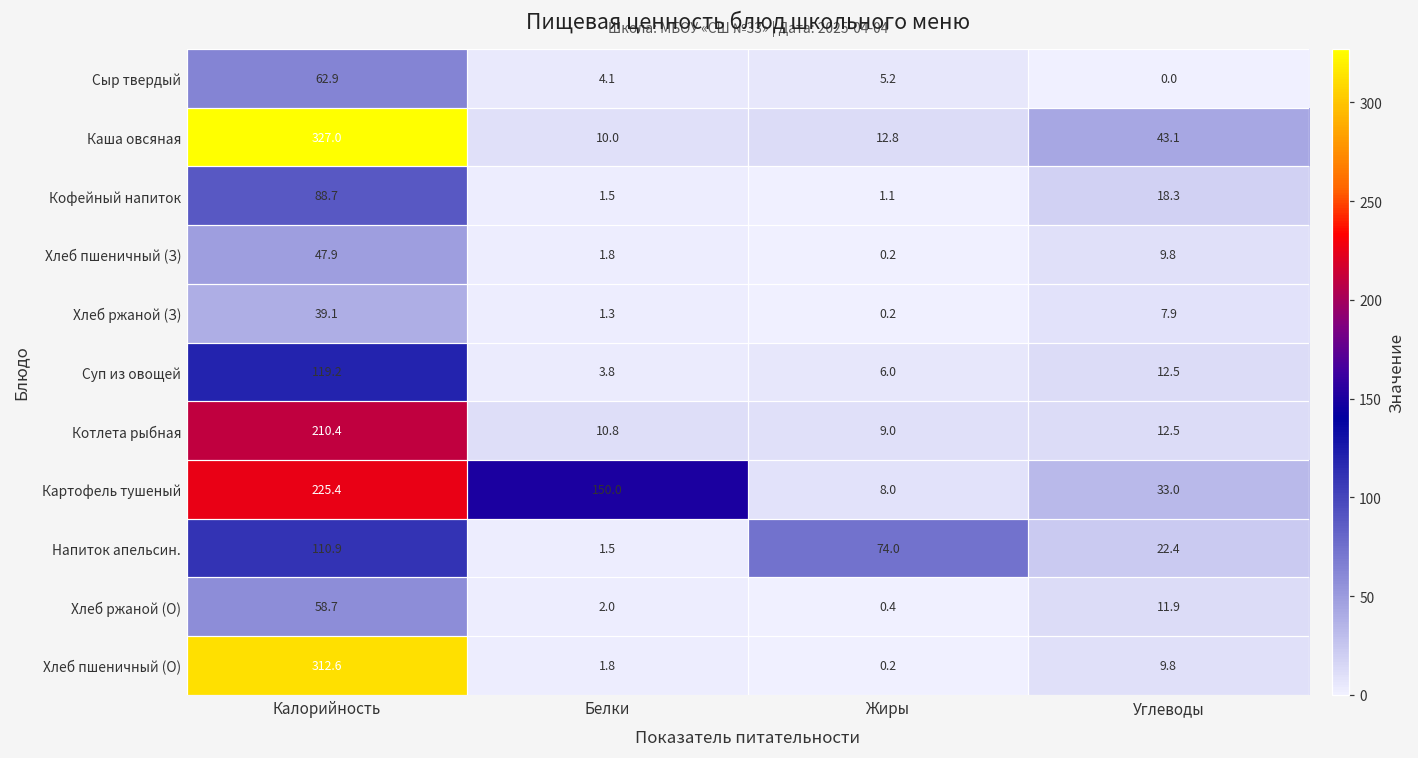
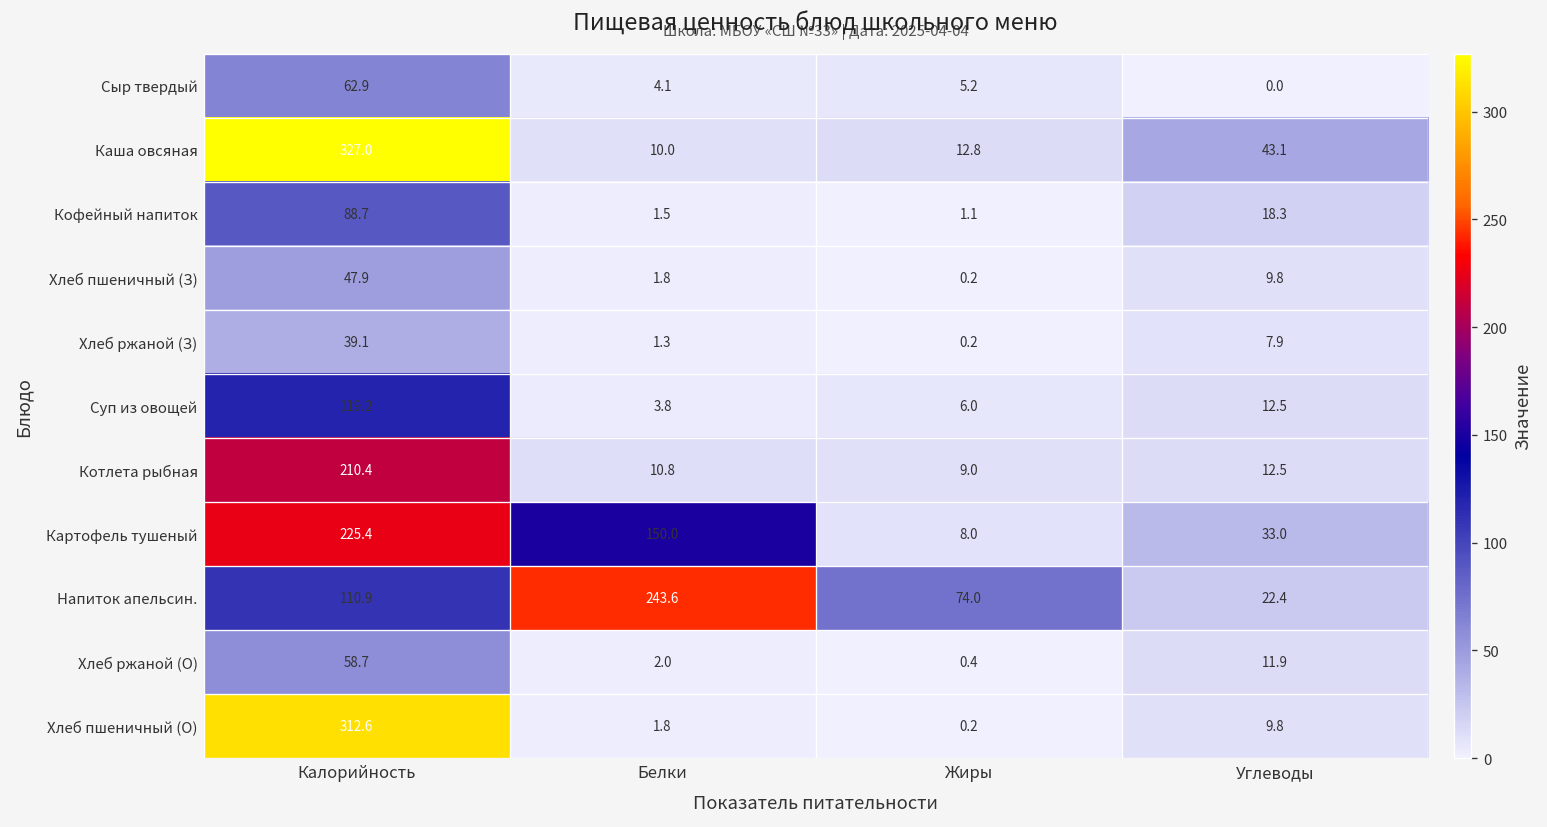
Напиток апельсин., Белки: 1.5 -> 243.6
